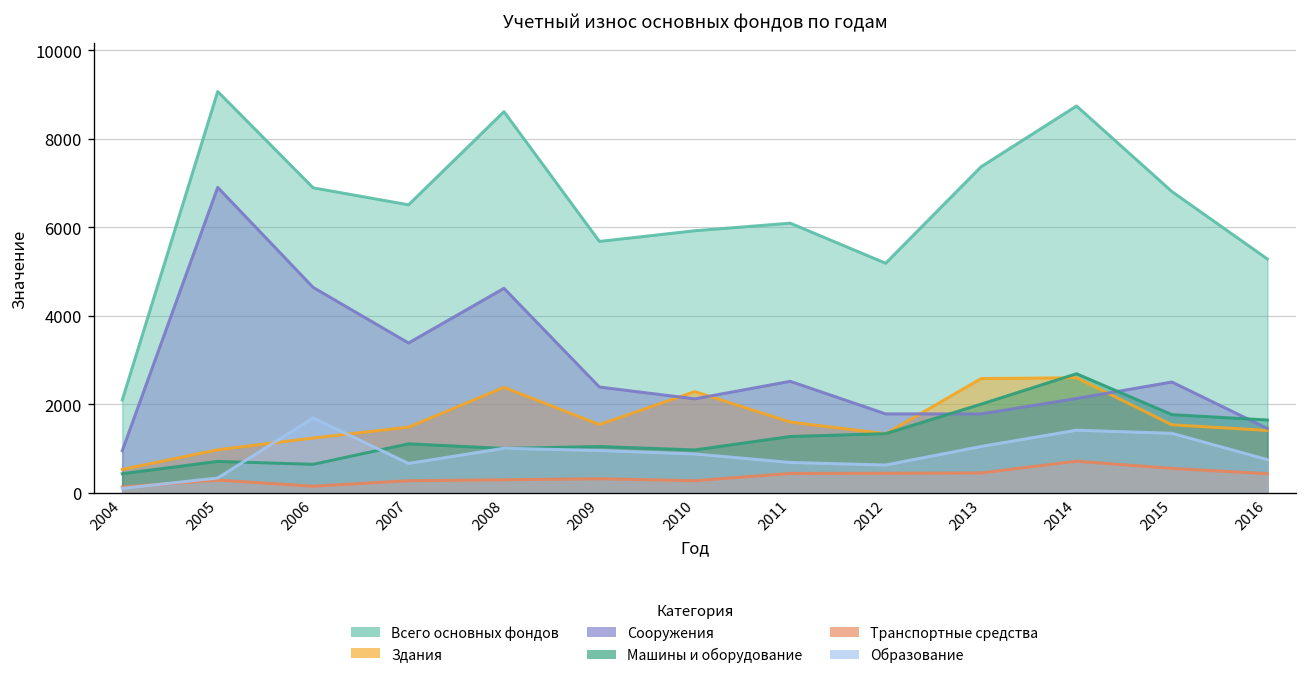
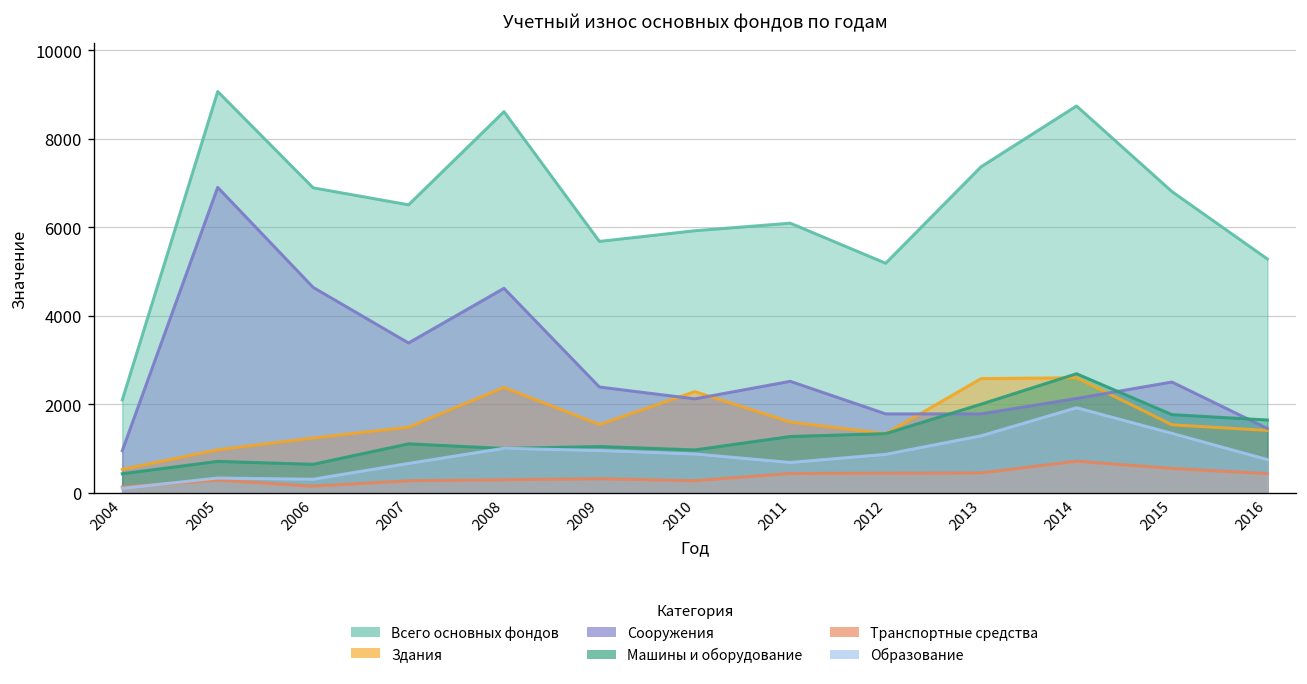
Образование, 2006: 1700 -> 300
Образование, 2012: 600 -> 900
Образование, 2013: 1000 -> 1300
Образование, 2014: 1400 -> 1900
